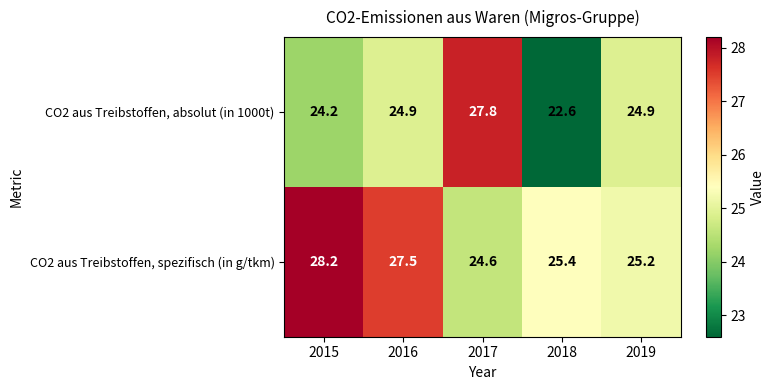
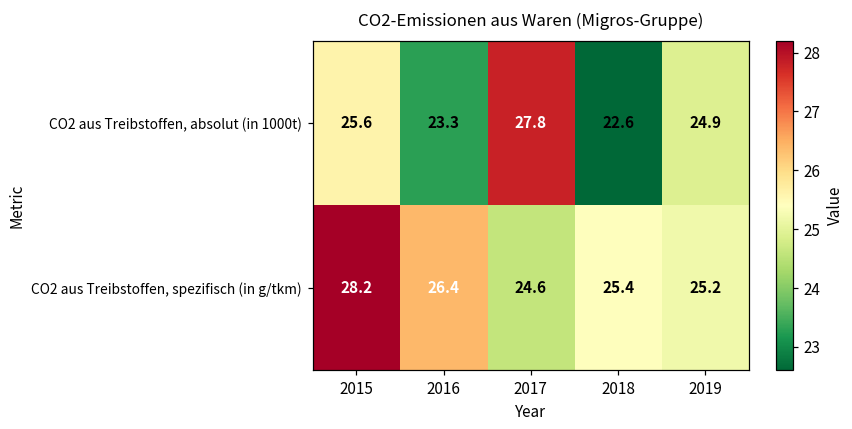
CO2 aus Treibstoffen, absolut (in 1000t), 2015: 24.2 -> 25.6
CO2 aus Treibstoffen, absolut (in 1000t), 2016: 24.9 -> 23.3
CO2 aus Treibstoffen, spezifisch (in g/tkm), 2016: 27.5 -> 26.4
